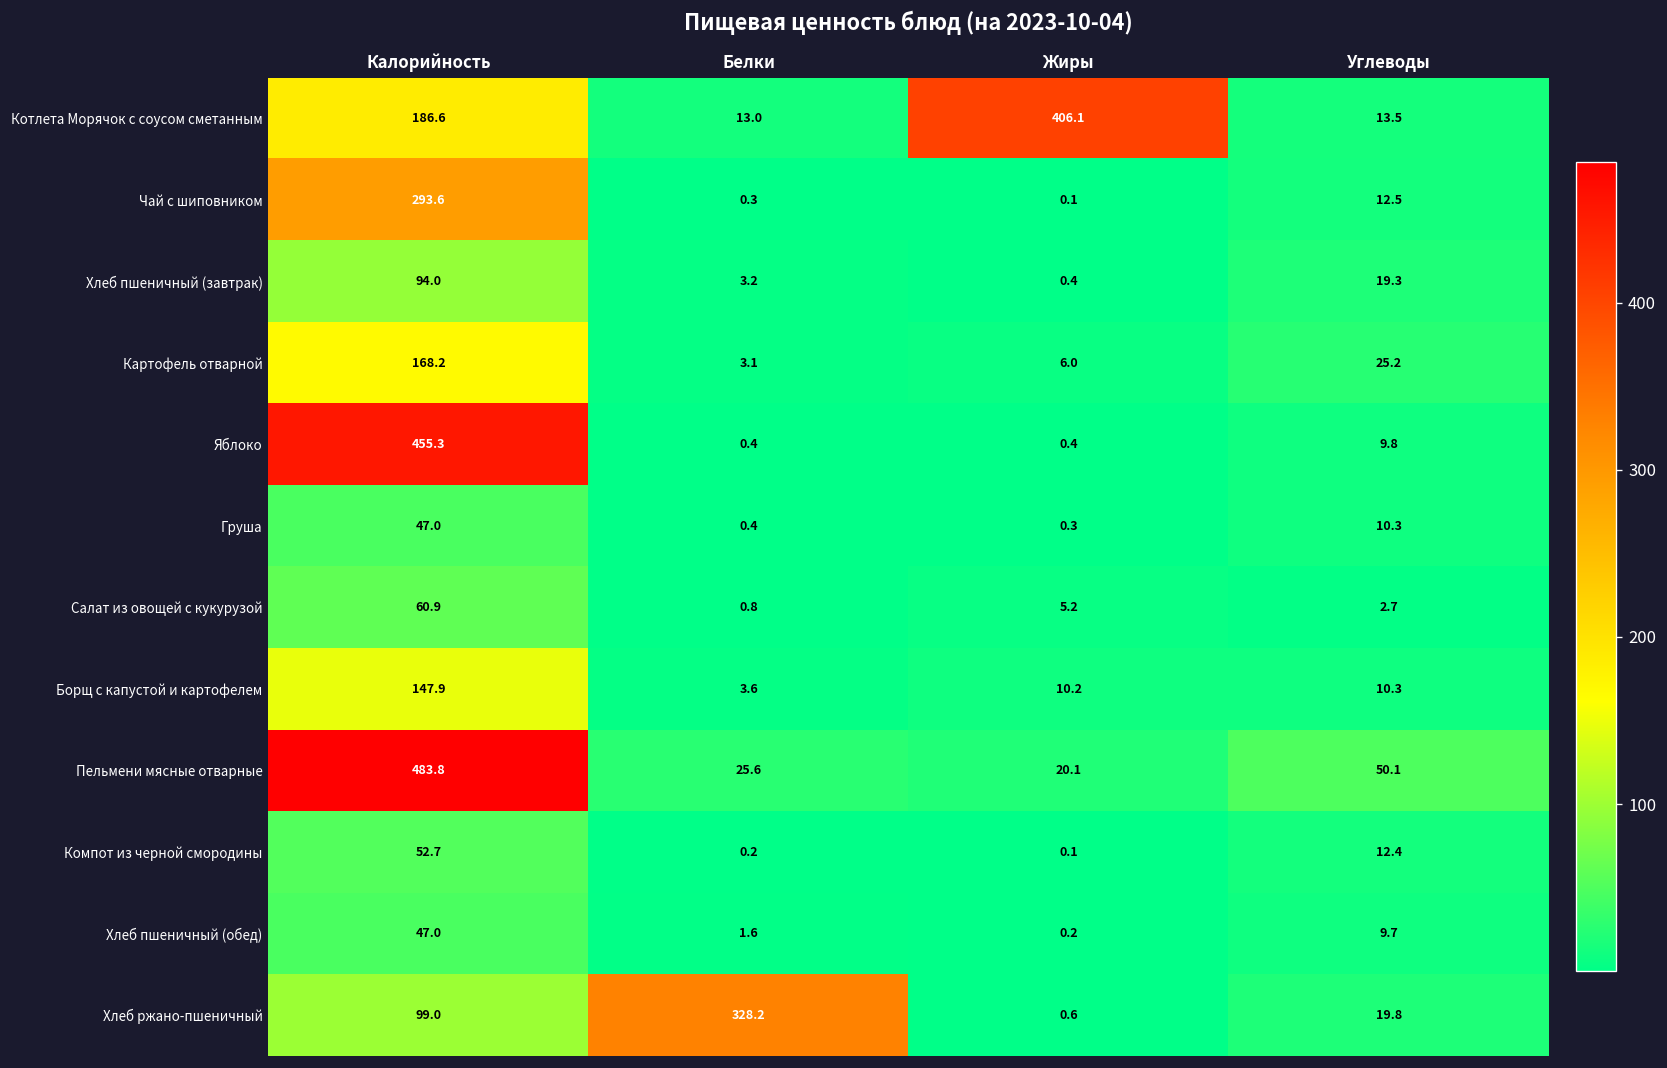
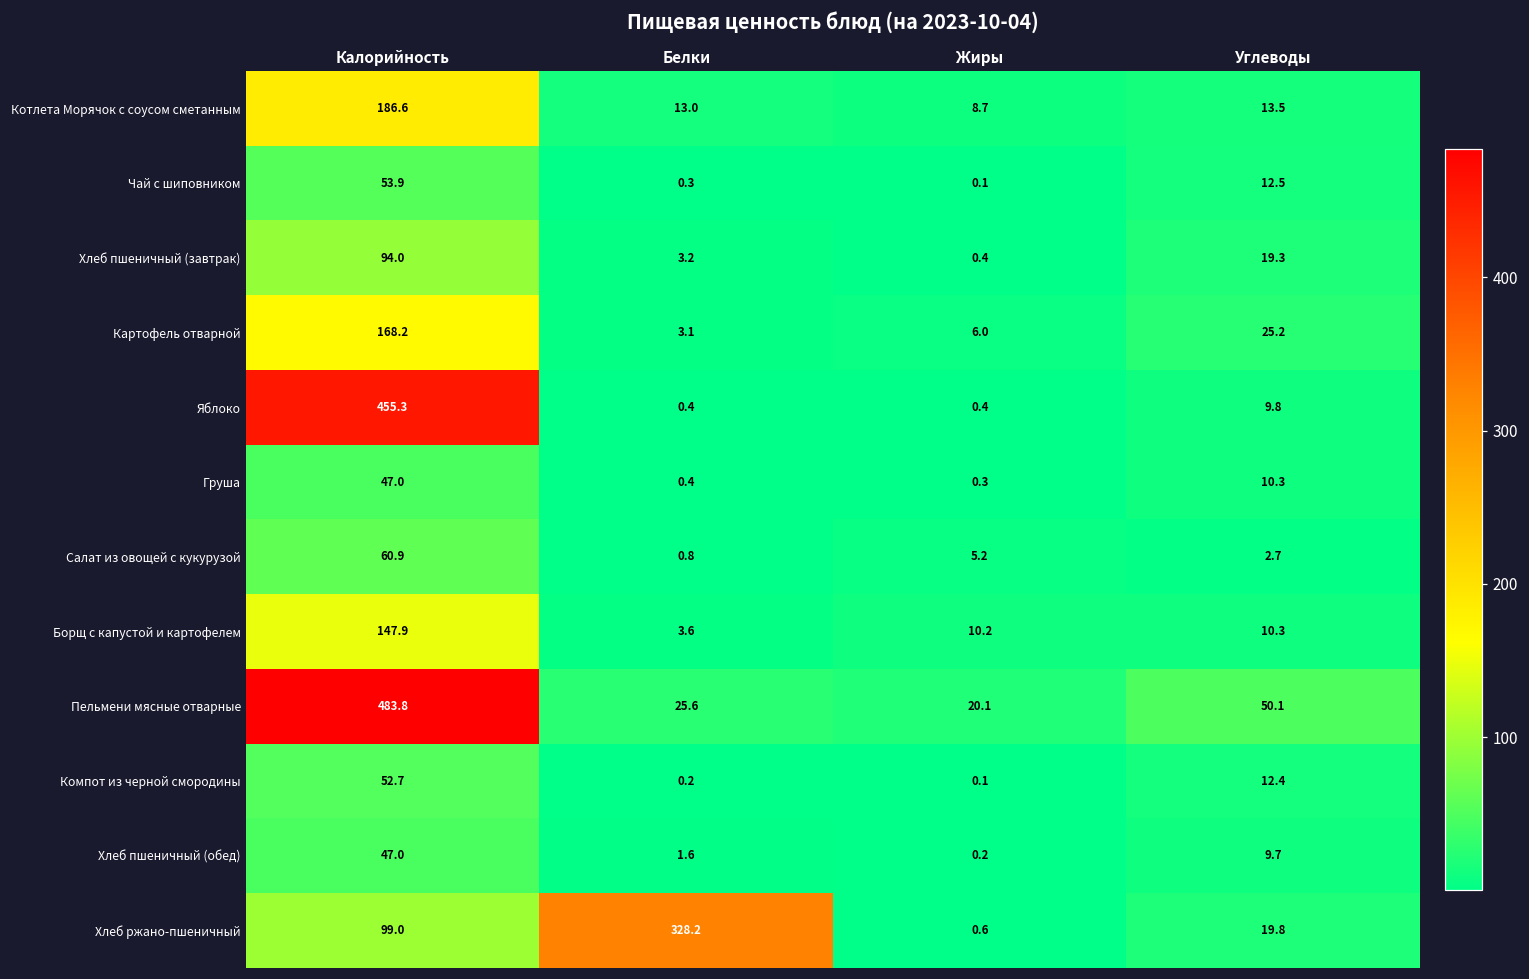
Котлета Морячок с соусом сметанным, Жиры: 406.1 -> 8.7
Чай с шиповником, Калорийность: 293.6 -> 53.9
